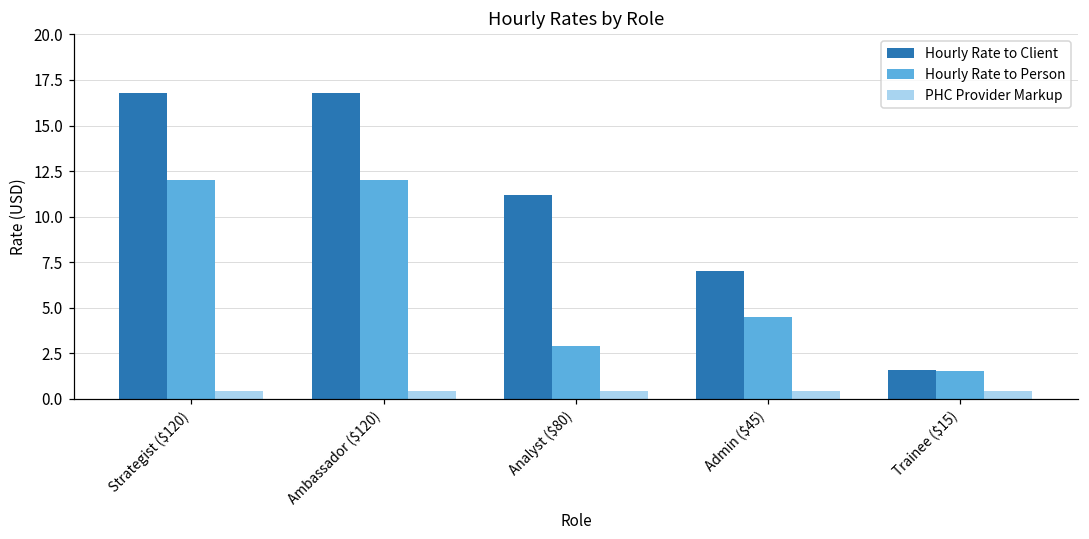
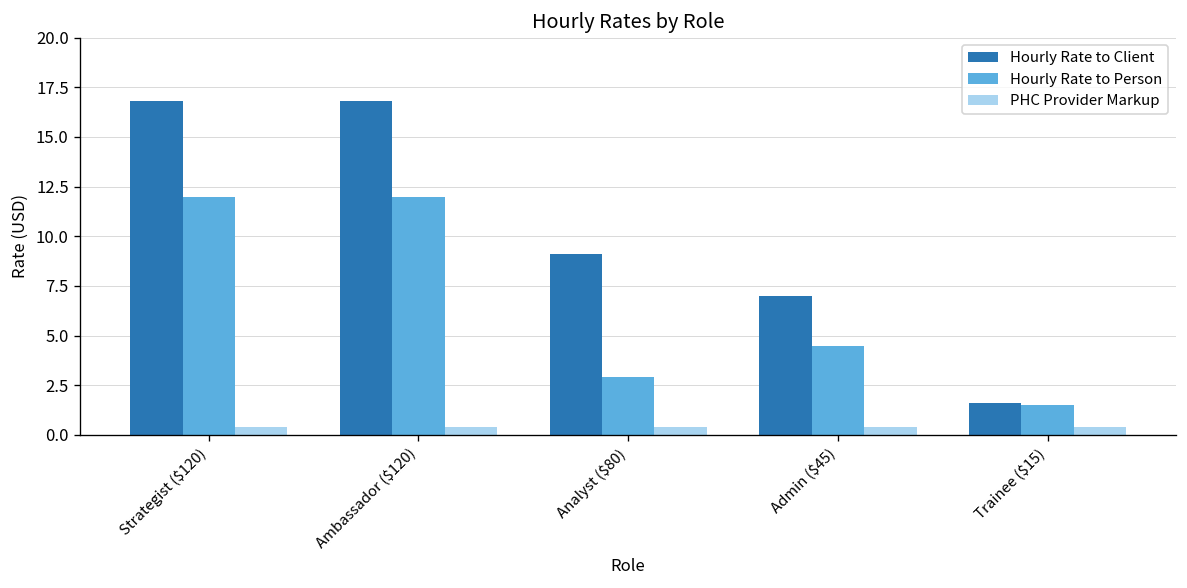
Hourly Rate to Client, Analyst ($80): 11.2 -> 9.1
